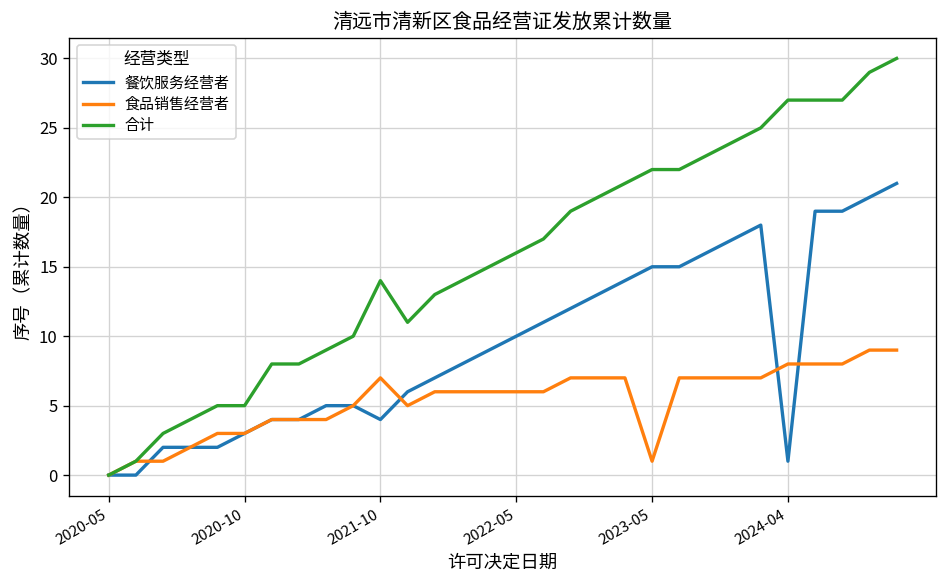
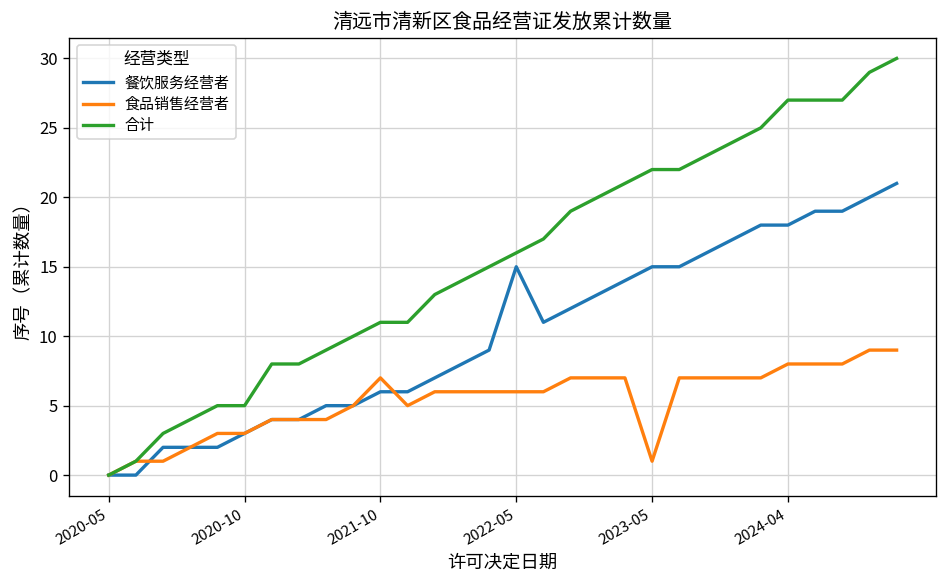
餐饮服务经营者, 2021-10: 4 -> 6
合计, 2021-10: 14 -> 11
餐饮服务经营者, 2022-05: 10 -> 15
餐饮服务经营者, 2024-04: 1 -> 18
